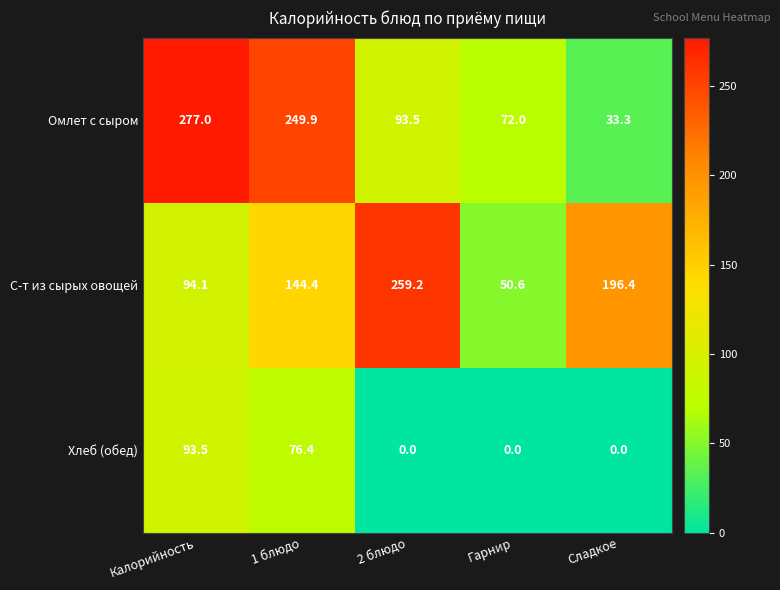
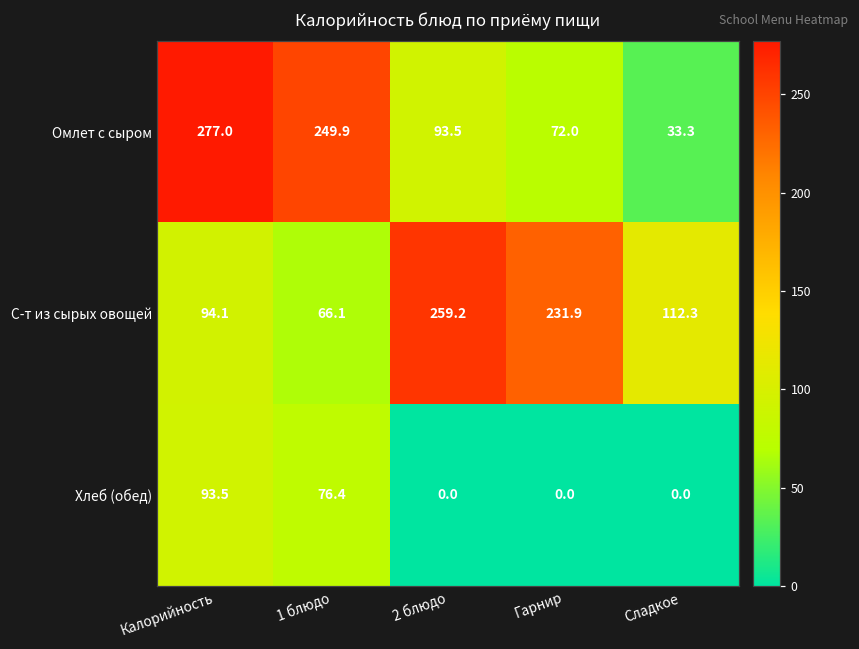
С-т из сырых овощей, 1 блюдо: 144.4 -> 66.1
С-т из сырых овощей, Гарнир: 50.6 -> 231.9
С-т из сырых овощей, Сладкое: 196.4 -> 112.3
